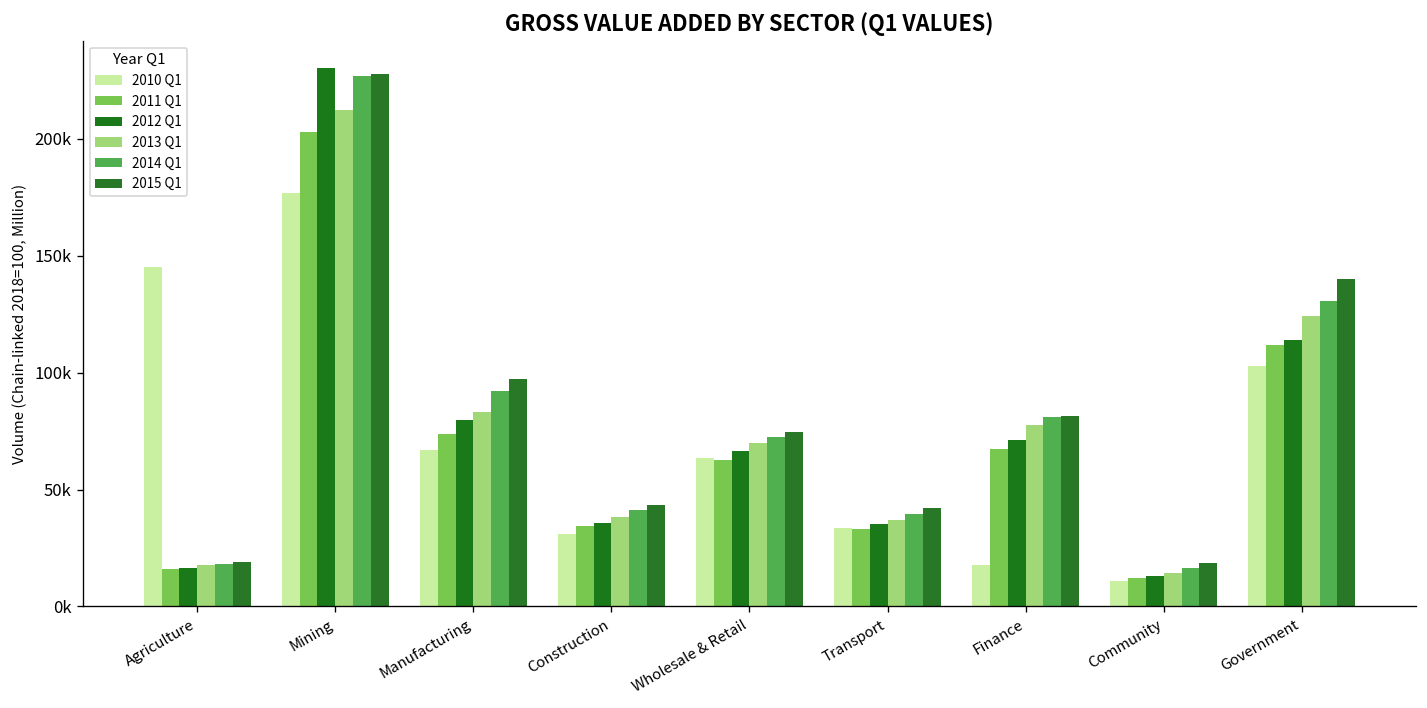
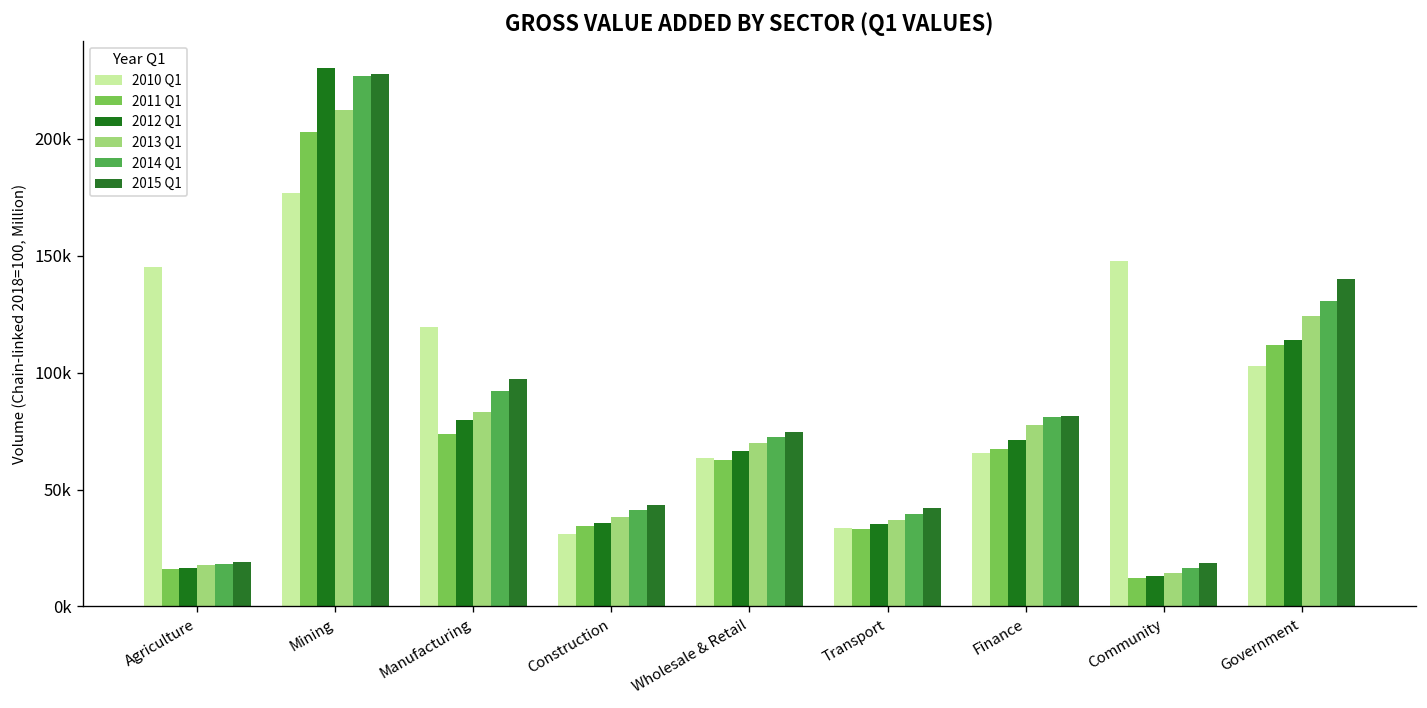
2010 Q1, Manufacturing: 67000 -> 119000
2010 Q1, Finance: 18000 -> 66000
2010 Q1, Community: 11000 -> 148000
